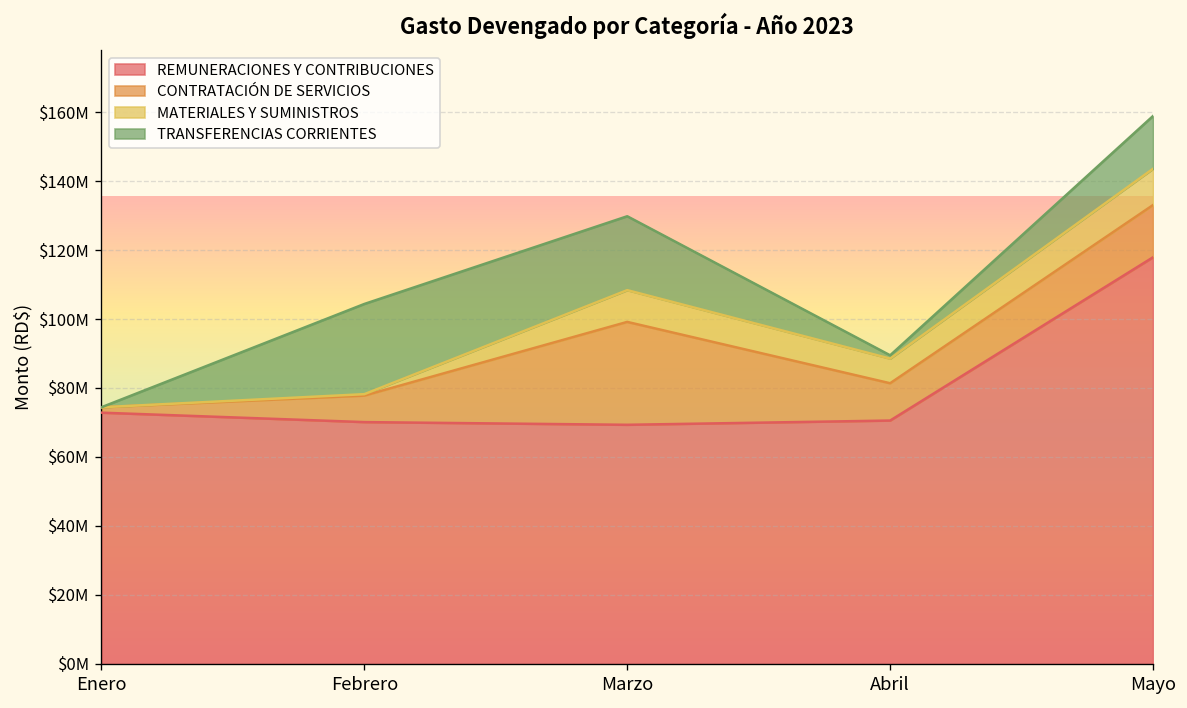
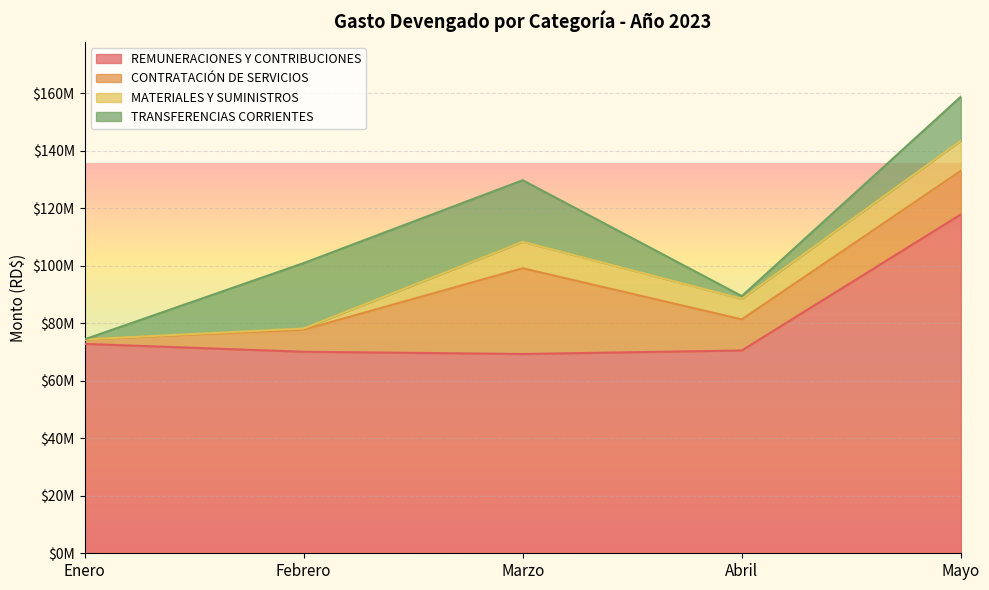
TRANSFERENCIAS CORRIENTES, Febrero: $26000000 -> $23000000
